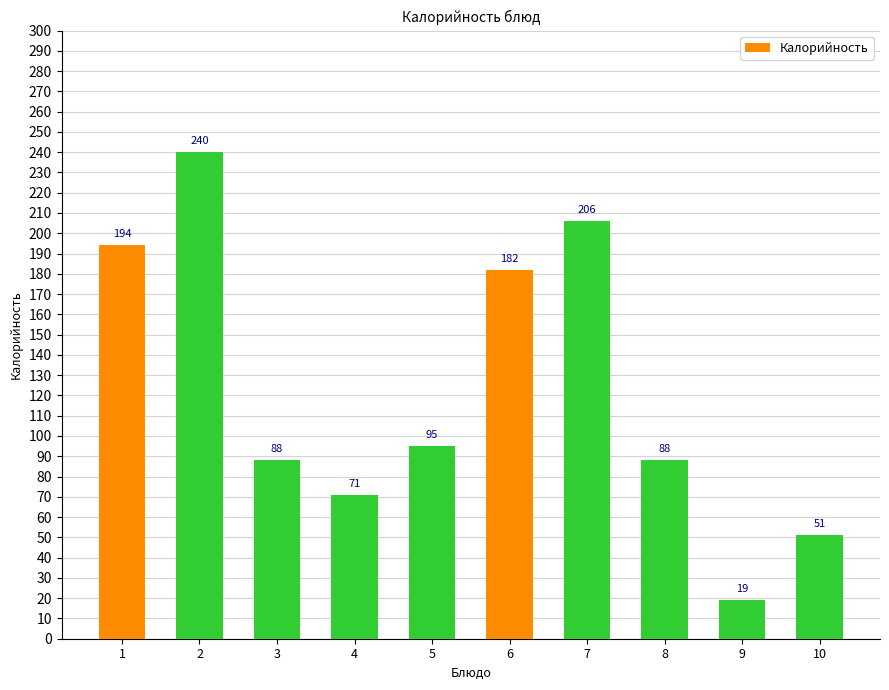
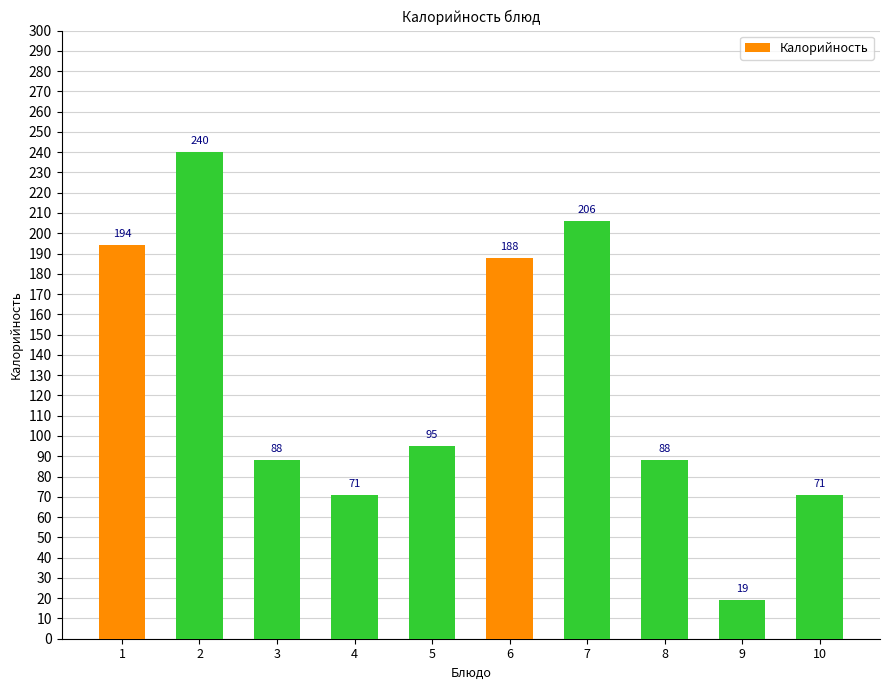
6: 182 -> 188
10: 51 -> 71
